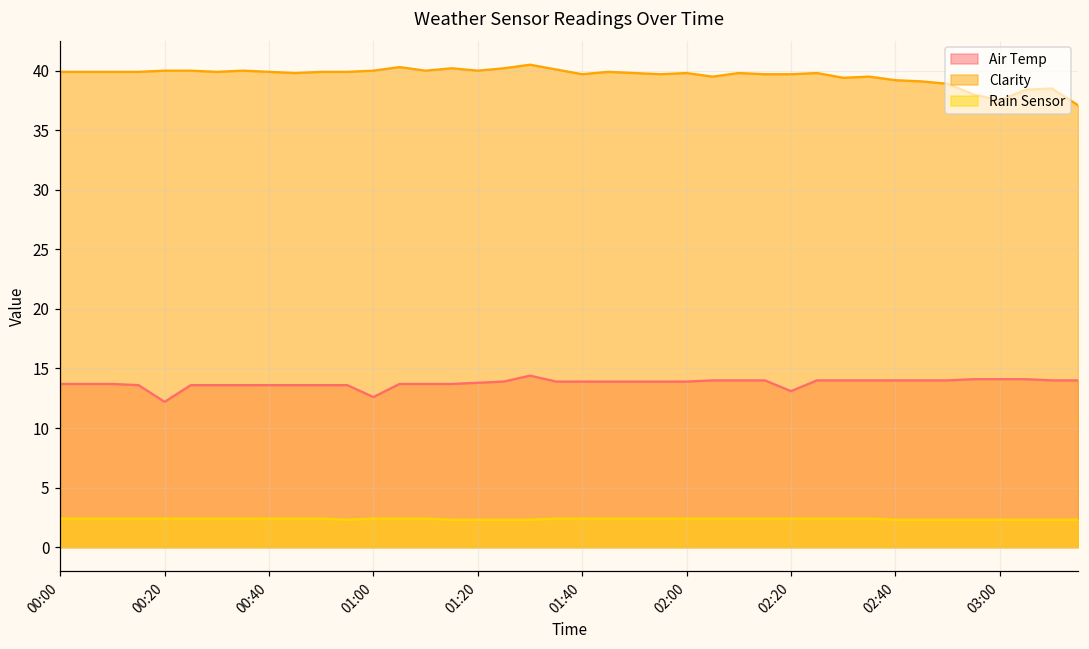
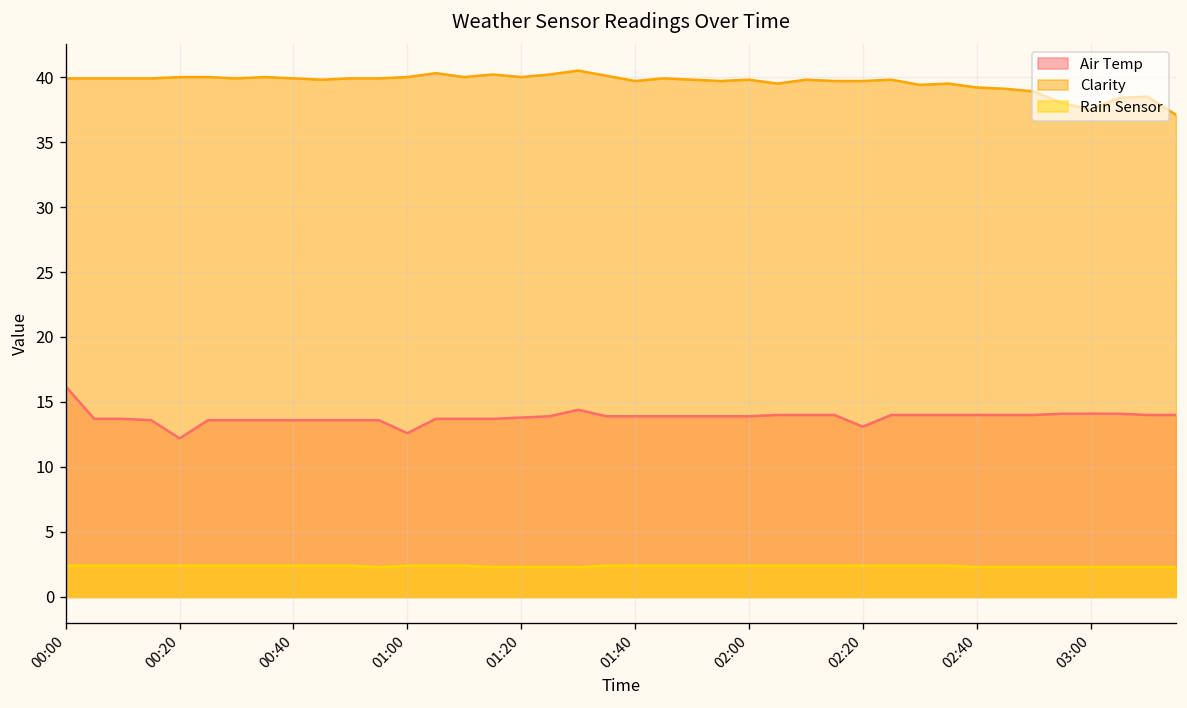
Air Temp, 00:00: 13.7 -> 16.2
